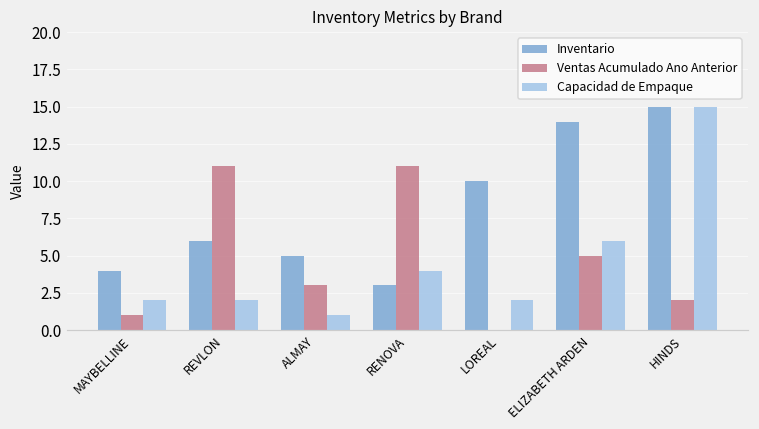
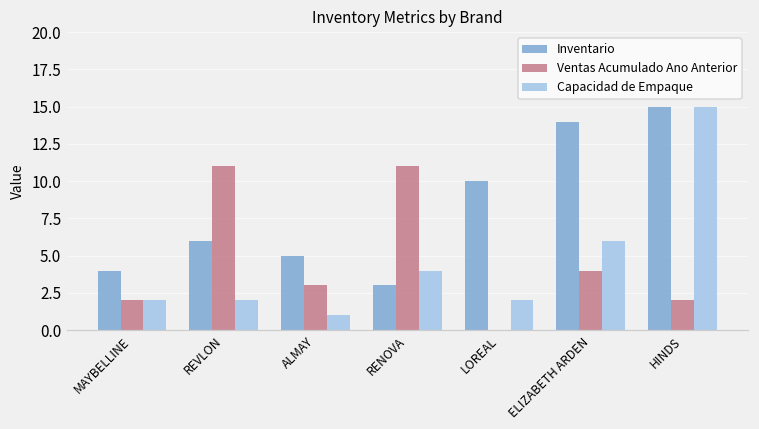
Ventas Acumulado Ano Anterior, MAYBELLINE: 1 -> 2
Ventas Acumulado Ano Anterior, ELIZABETH ARDEN: 5 -> 4
